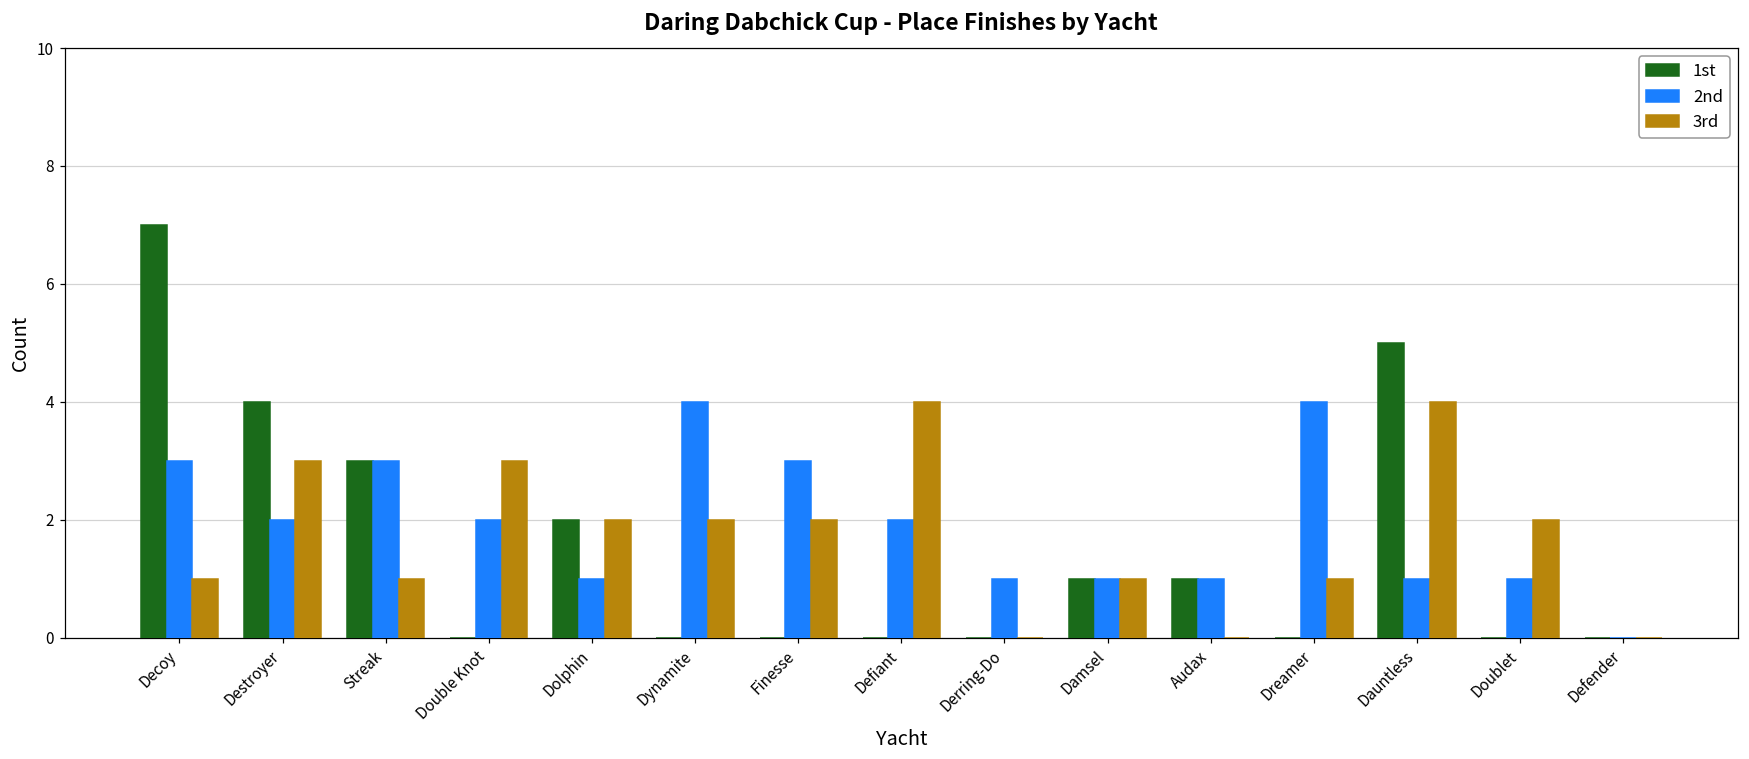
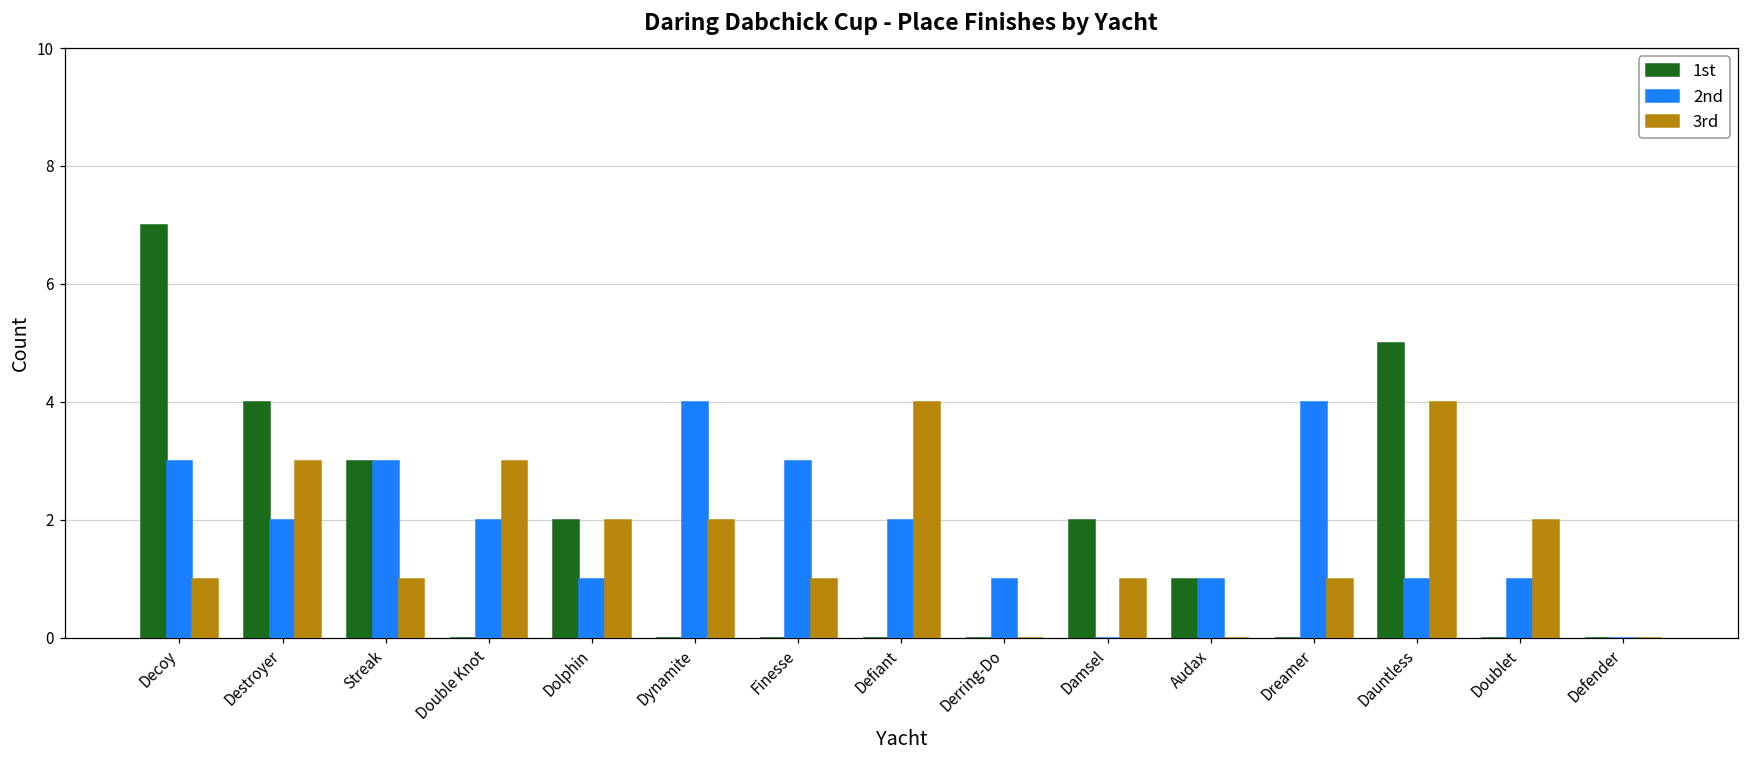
3rd, Finesse: 2 -> 1
1st, Damsel: 1 -> 2
2nd, Damsel: 1 -> 0
